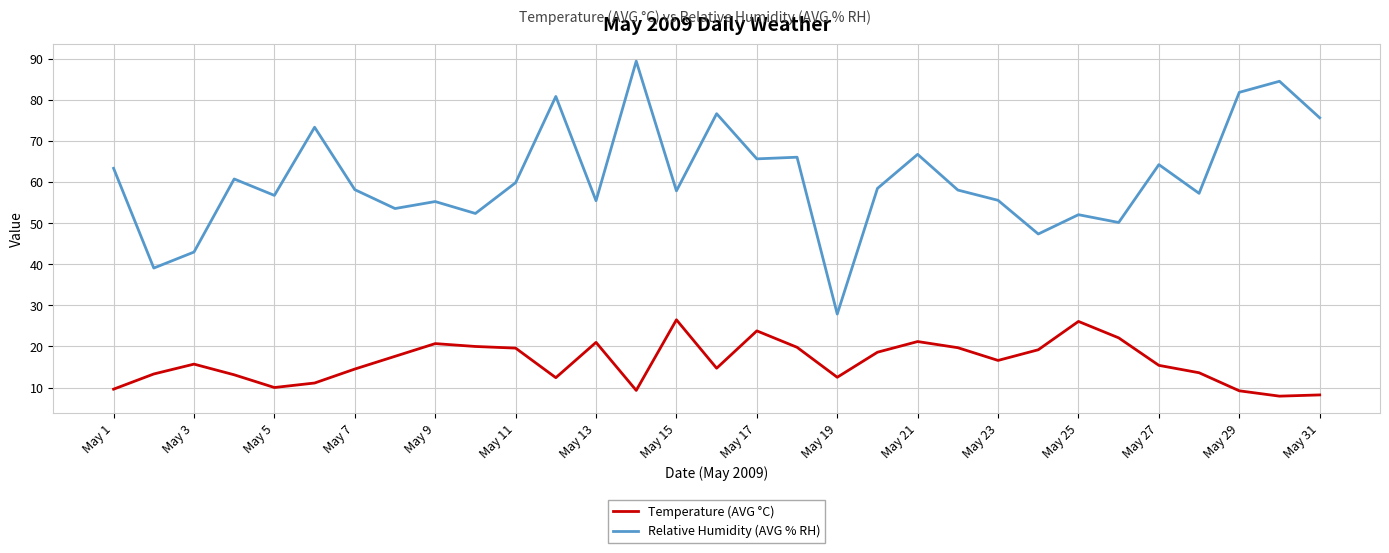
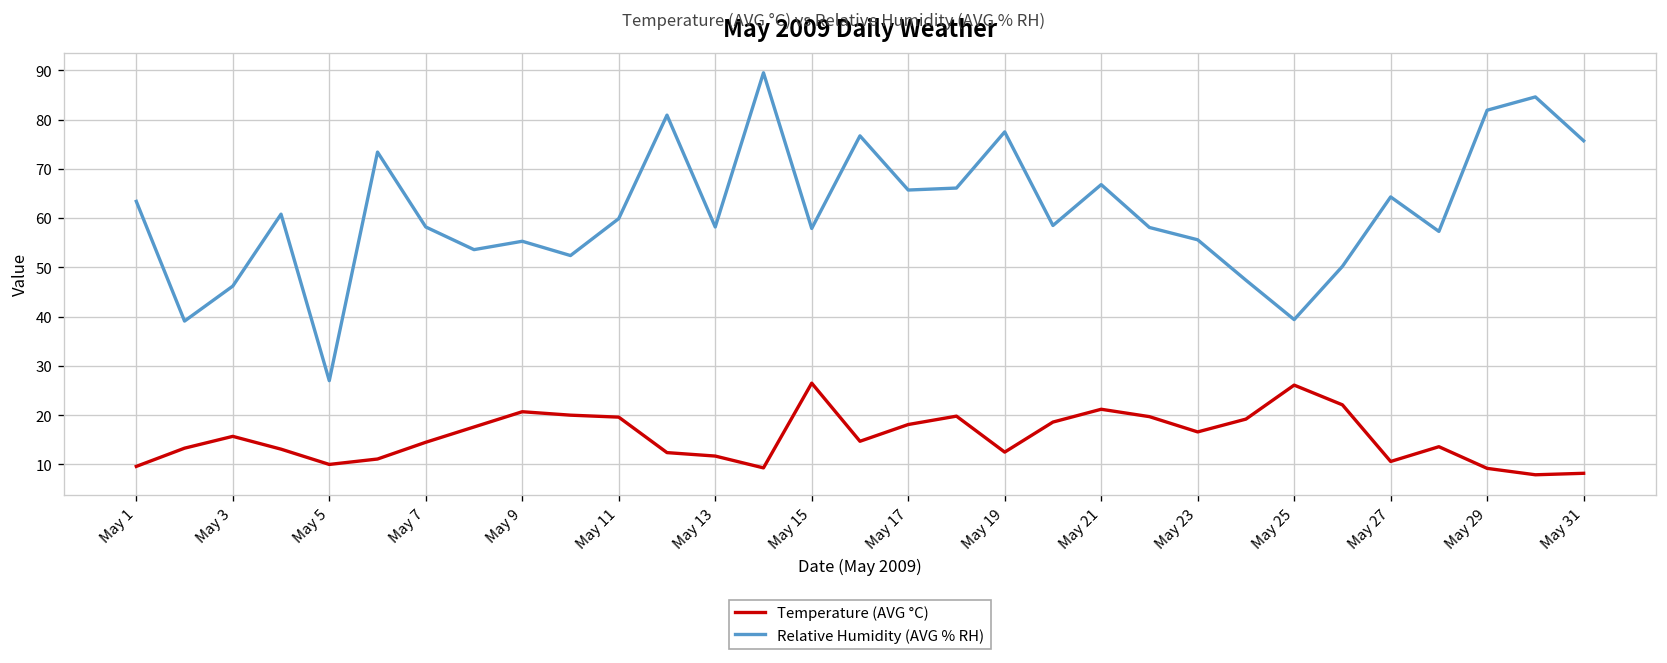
Relative Humidity (AVG % RH), May 3: 43 -> 46
Relative Humidity (AVG % RH), May 5: 57 -> 27
Temperature (AVG °C), May 13: 21 -> 12
Relative Humidity (AVG % RH), May 13: 56 -> 58
Temperature (AVG °C), May 17: 24 -> 18
Relative Humidity (AVG % RH), May 19: 28 -> 78
Relative Humidity (AVG % RH), May 25: 52 -> 39
Temperature (AVG °C), May 27: 15 -> 11
